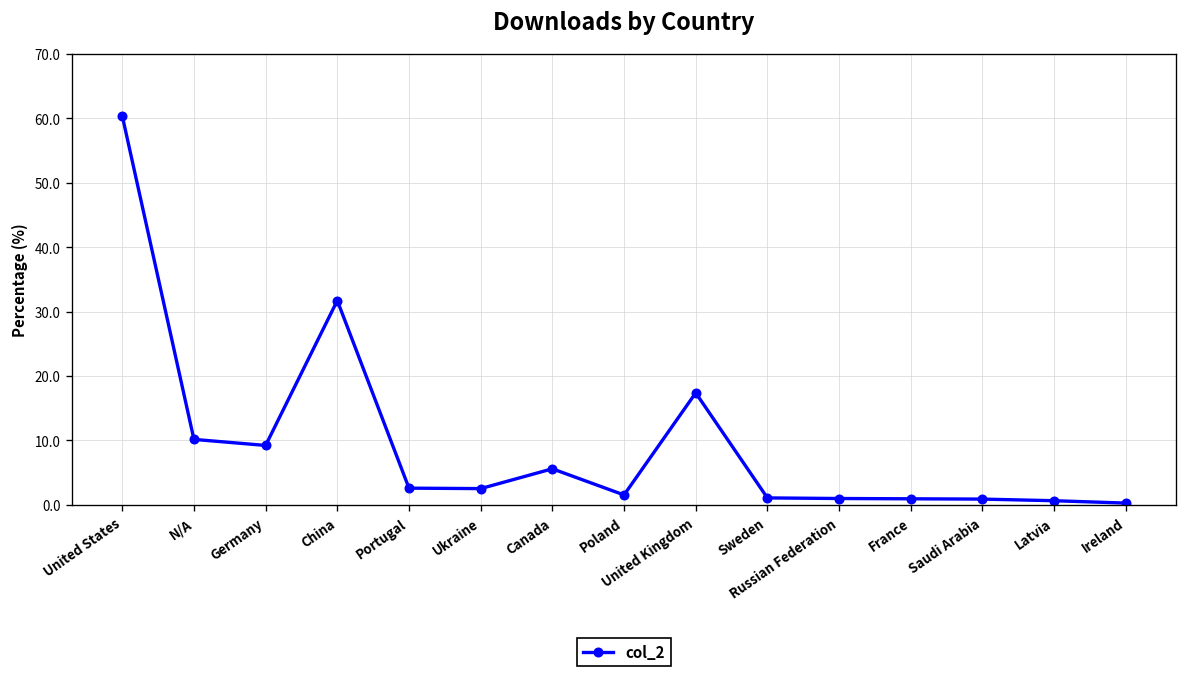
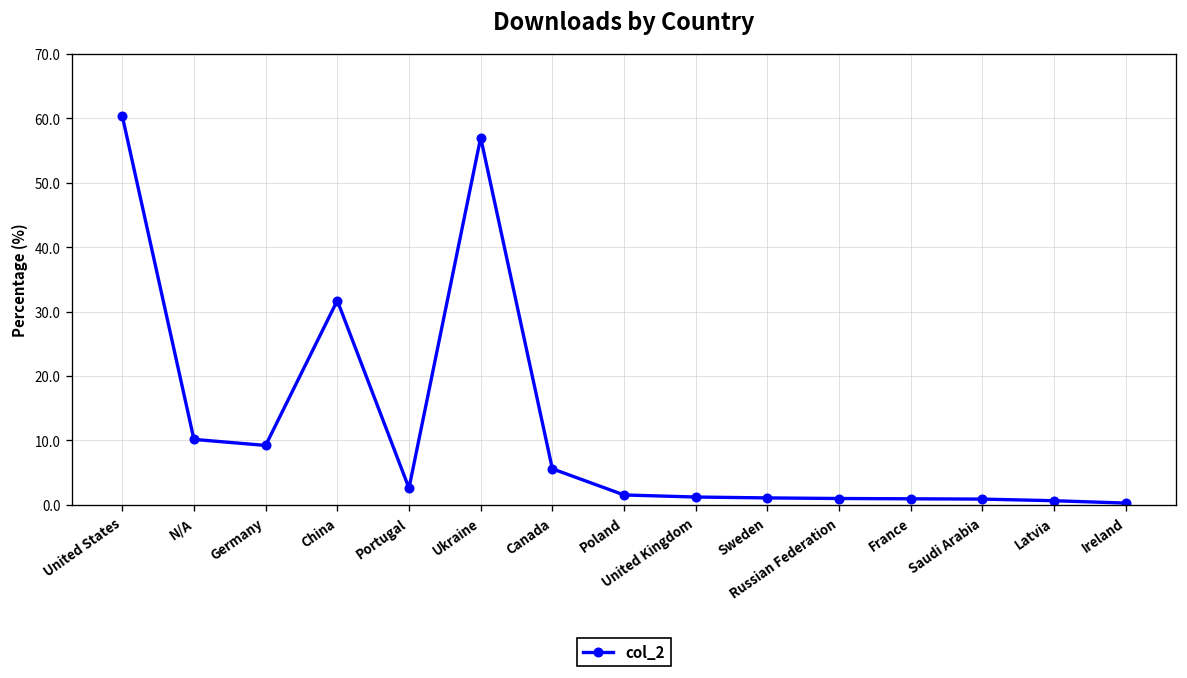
Ukraine: 3 -> 57
United Kingdom: 17 -> 1
